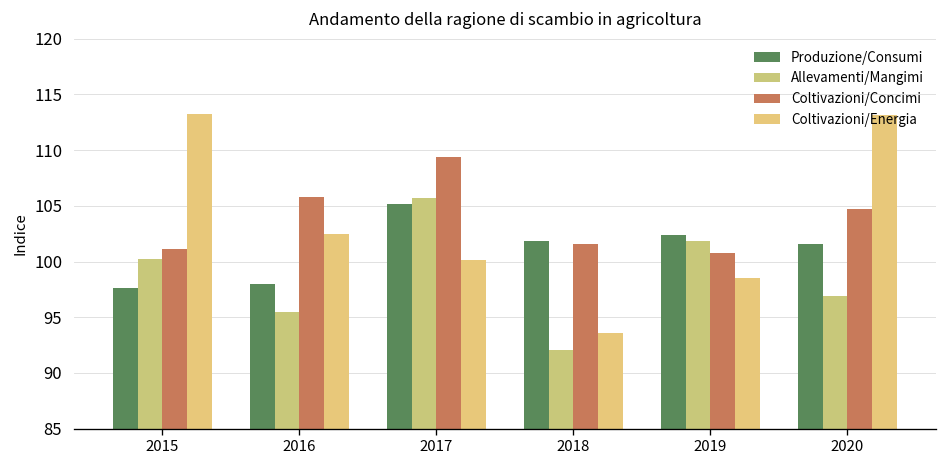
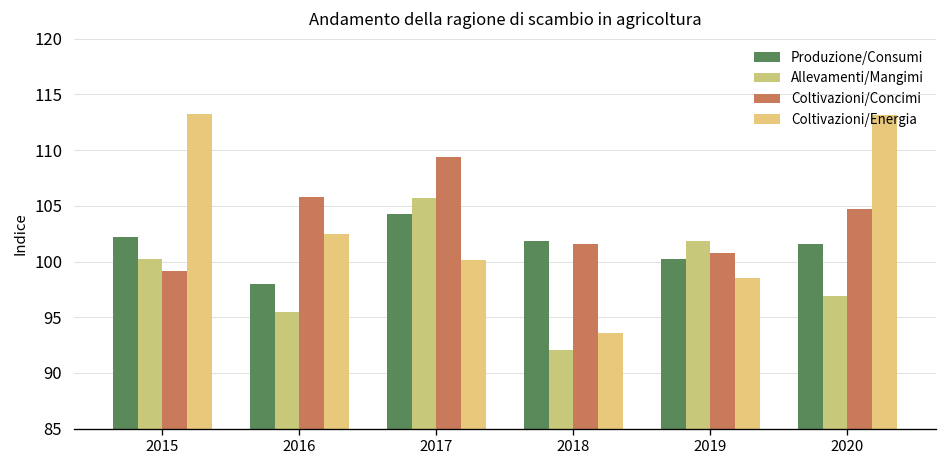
Produzione/Consumi, 2015: 98 -> 102
Coltivazioni/Concimi, 2015: 101 -> 99
Produzione/Consumi, 2017: 105 -> 104
Produzione/Consumi, 2019: 102 -> 100
